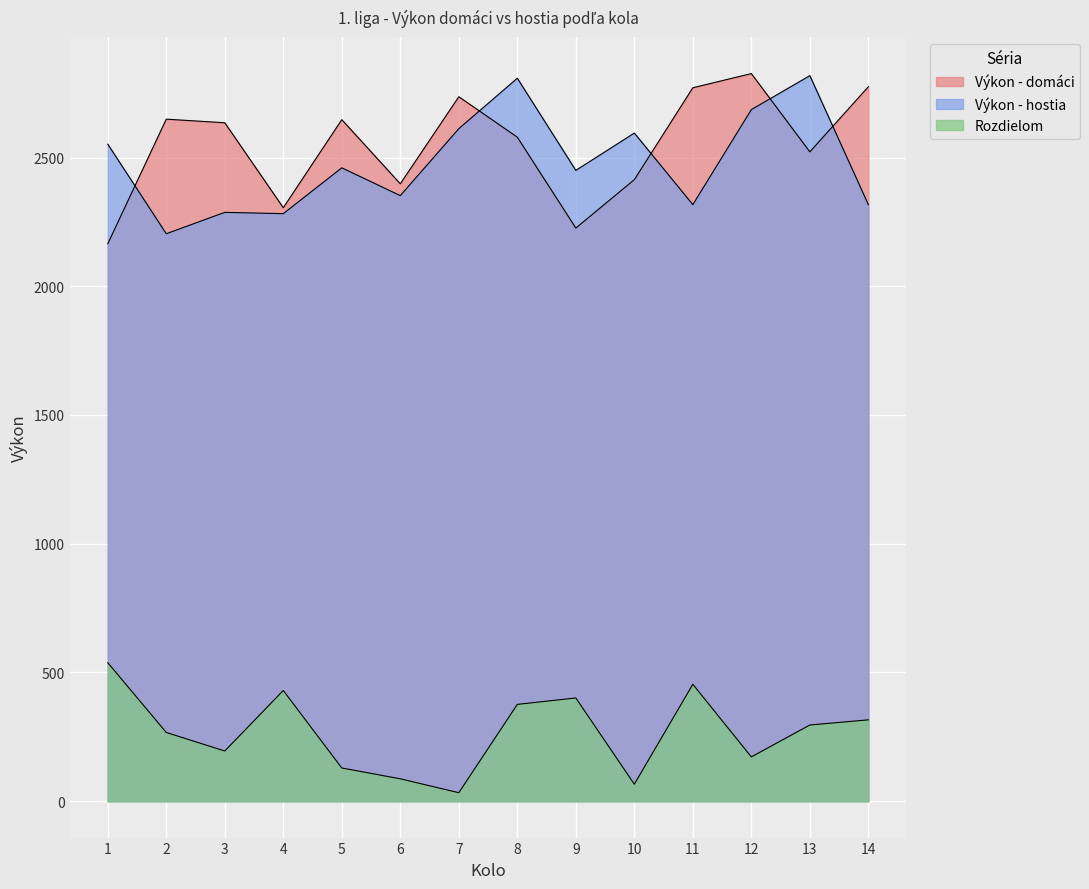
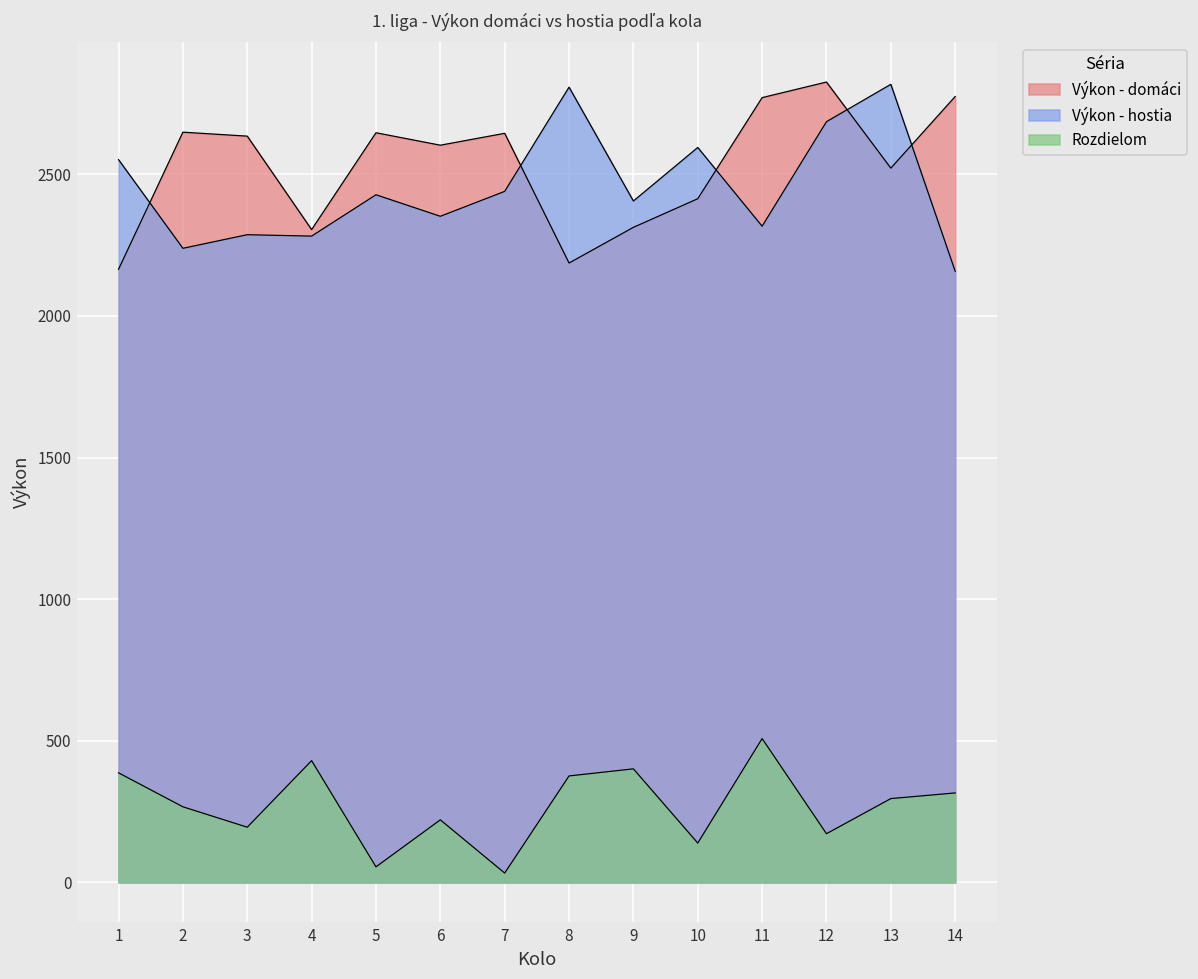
Rozdielom, 1: 540 -> 390
Výkon - hostia, 2: 2200 -> 2240
Výkon - hostia, 5: 2460 -> 2430
Rozdielom, 5: 130 -> 60
Výkon - domáci, 6: 2400 -> 2600
Rozdielom, 6: 90 -> 220
Výkon - domáci, 7: 2740 -> 2650
Výkon - hostia, 7: 2610 -> 2440
Výkon - domáci, 8: 2580 -> 2190
Výkon - domáci, 9: 2230 -> 2310
Výkon - hostia, 9: 2450 -> 2410
Rozdielom, 10: 70 -> 140
Rozdielom, 11: 450 -> 510
Výkon - hostia, 14: 2320 -> 2160
